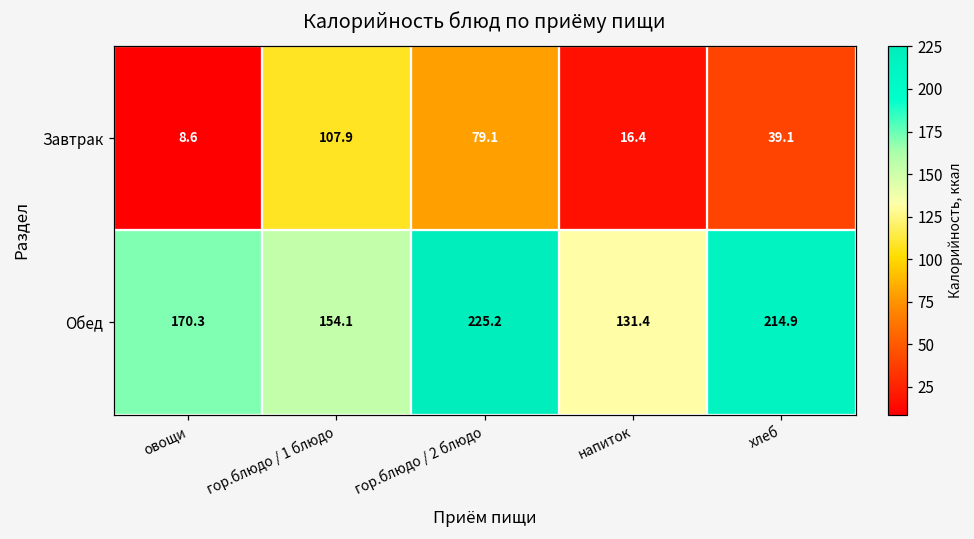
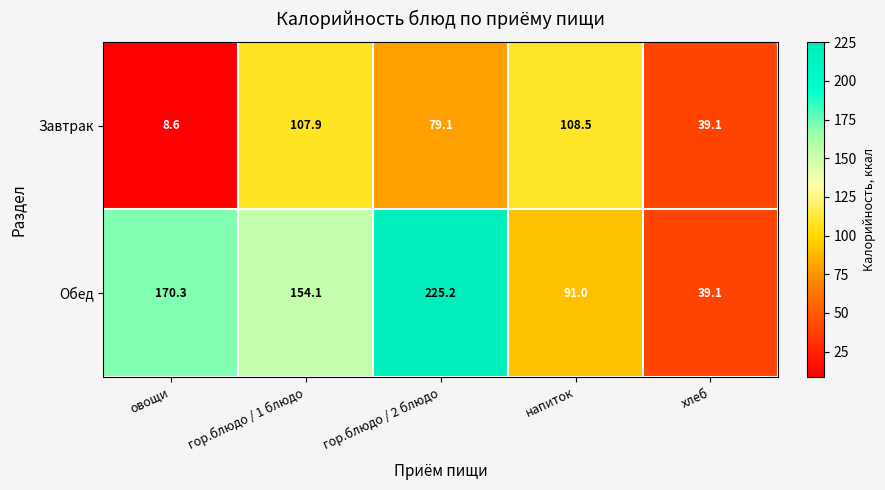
Завтрак, напиток: 16.4 -> 108.5
Обед, напиток: 131.4 -> 91.0
Обед, хлеб: 214.9 -> 39.1
